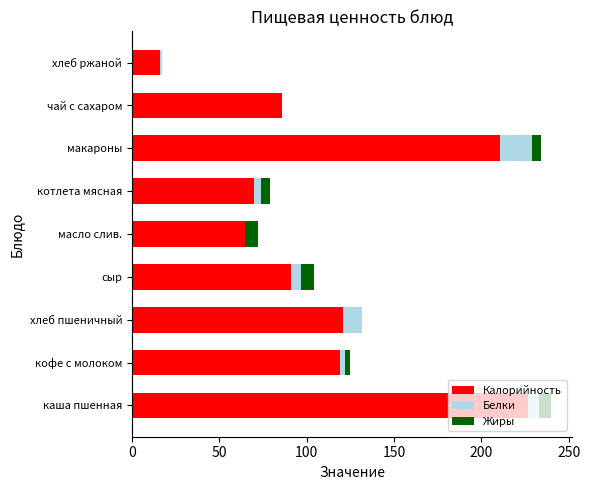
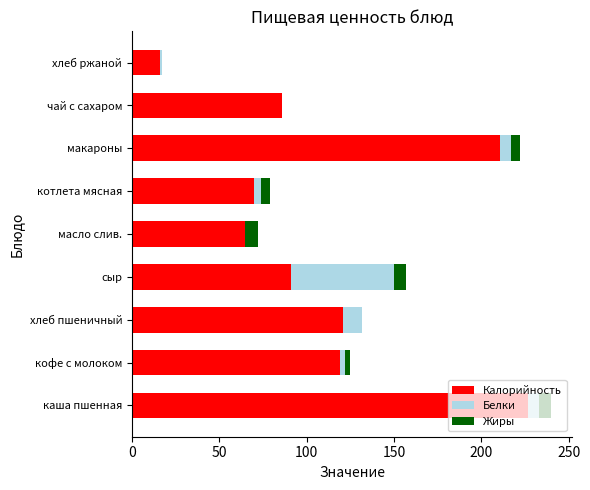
Белки, макароны: 18 -> 6
Белки, сыр: 6 -> 59
